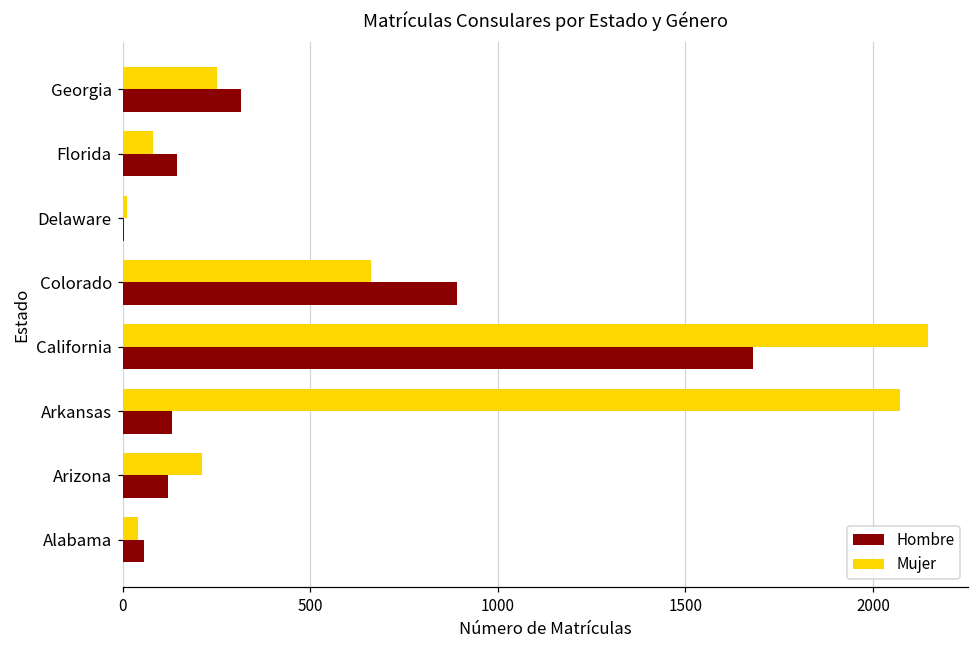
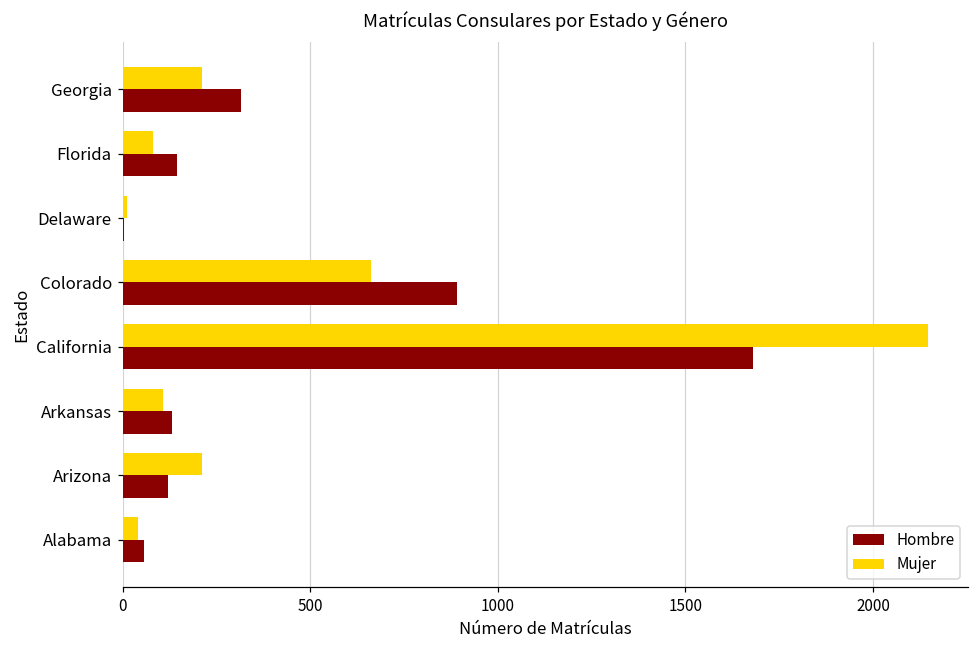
Mujer, Georgia: 250 -> 210
Mujer, Arkansas: 2070 -> 110
